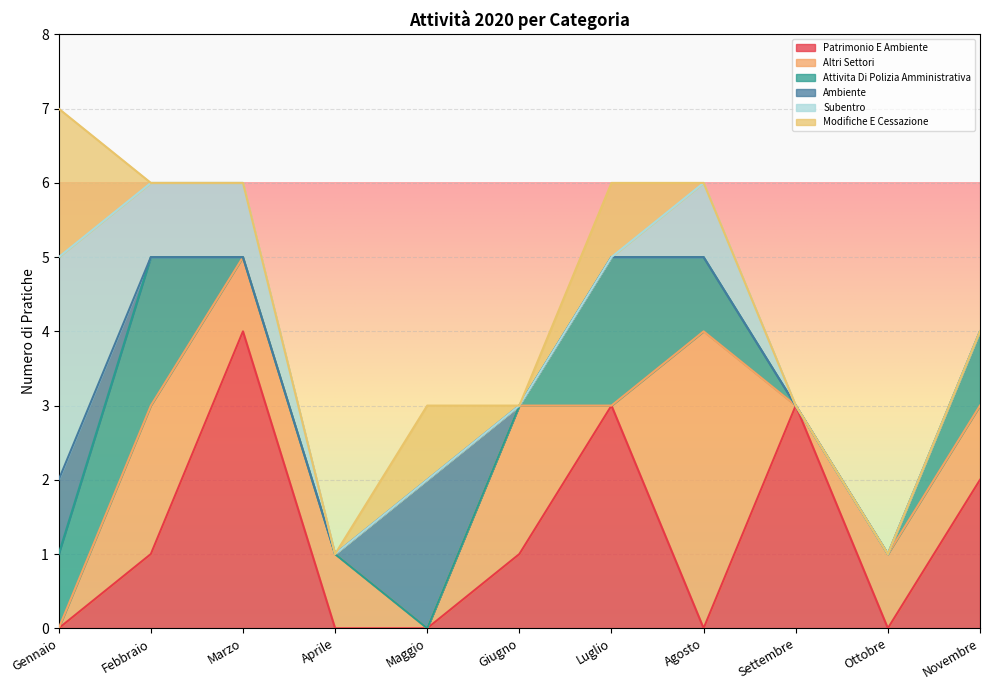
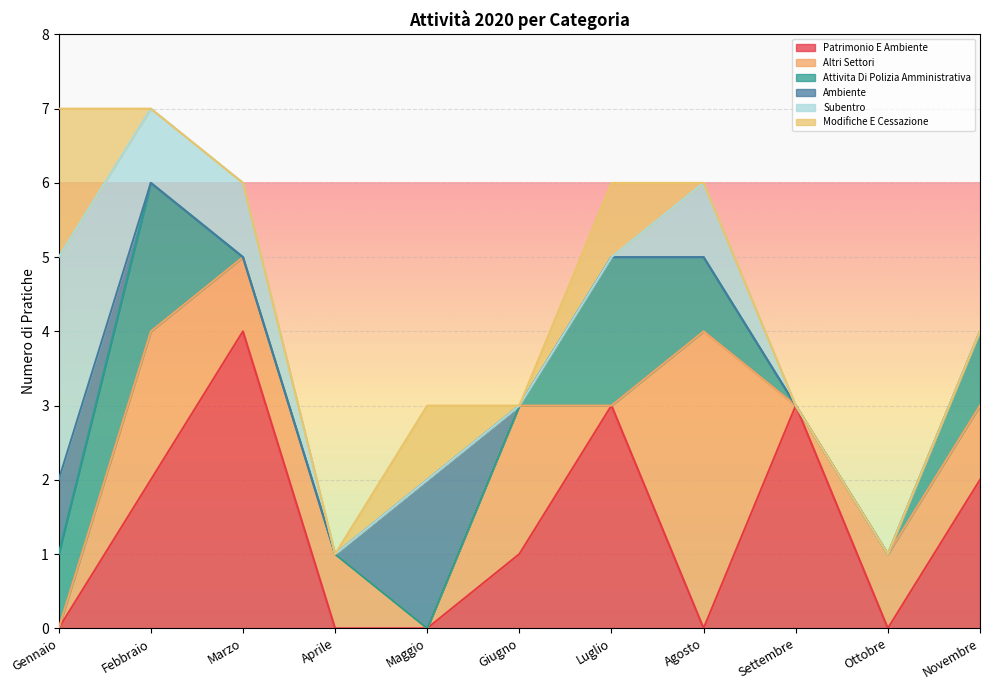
Patrimonio E Ambiente, Febbraio: 1 -> 2
